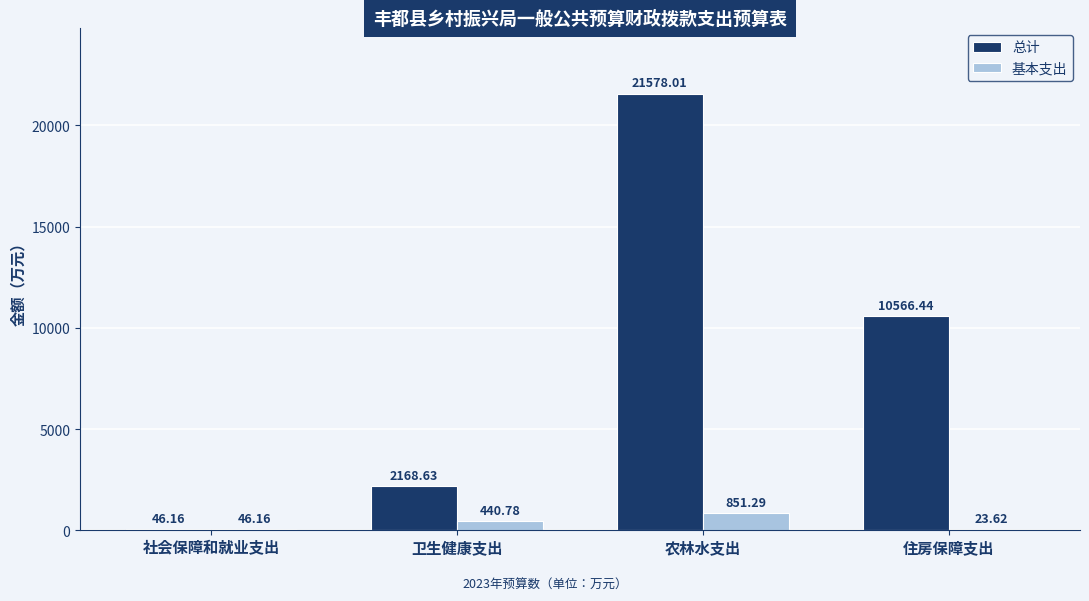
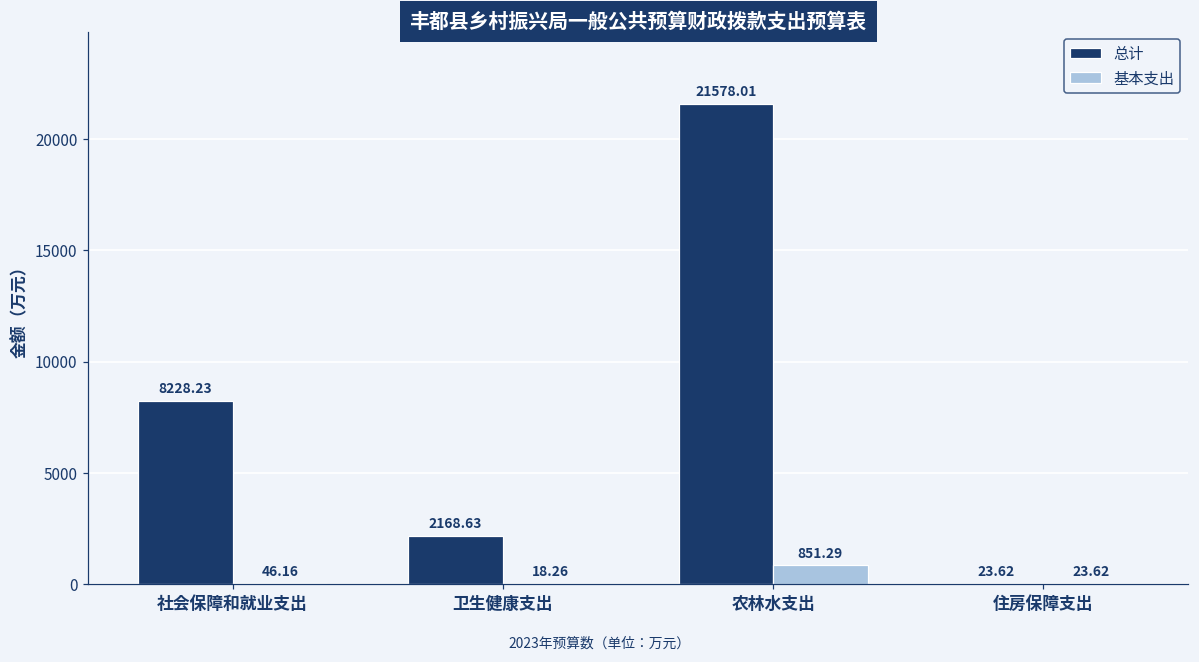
总计, 社会保障和就业支出: 46.16 -> 8228.23
基本支出, 卫生健康支出: 440.78 -> 18.26
总计, 住房保障支出: 10566.44 -> 23.62
